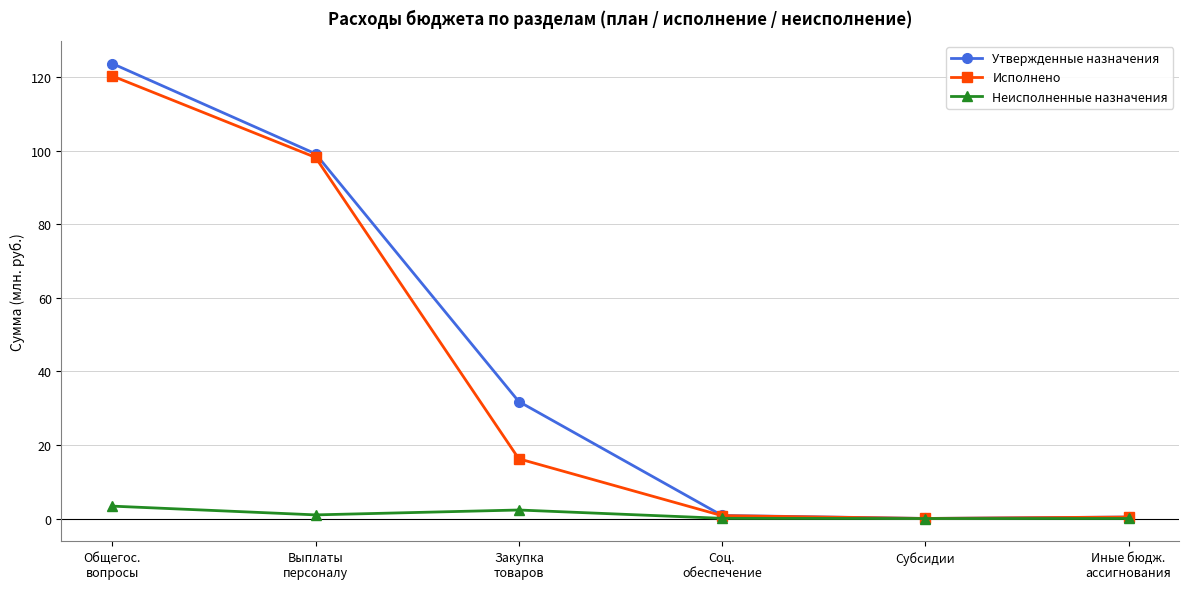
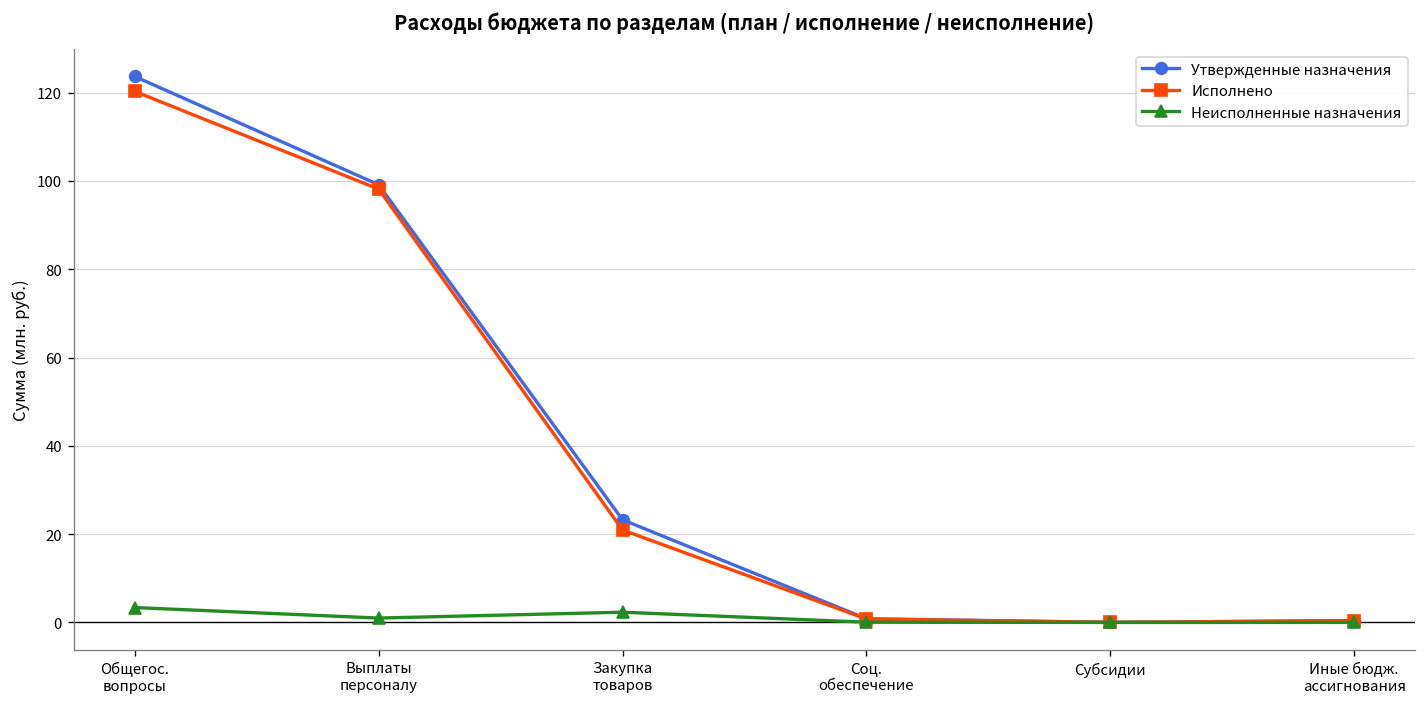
Утвержденные назначения, Закупка товаров: 32 -> 23
Исполнено, Закупка товаров: 16 -> 21
